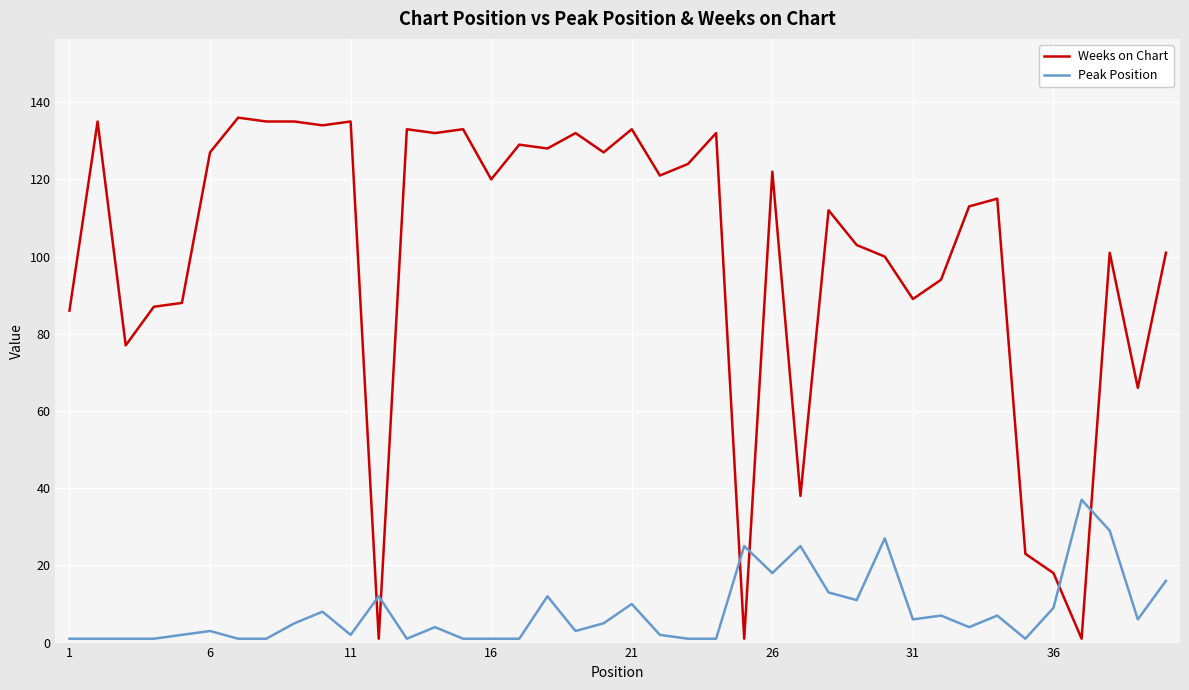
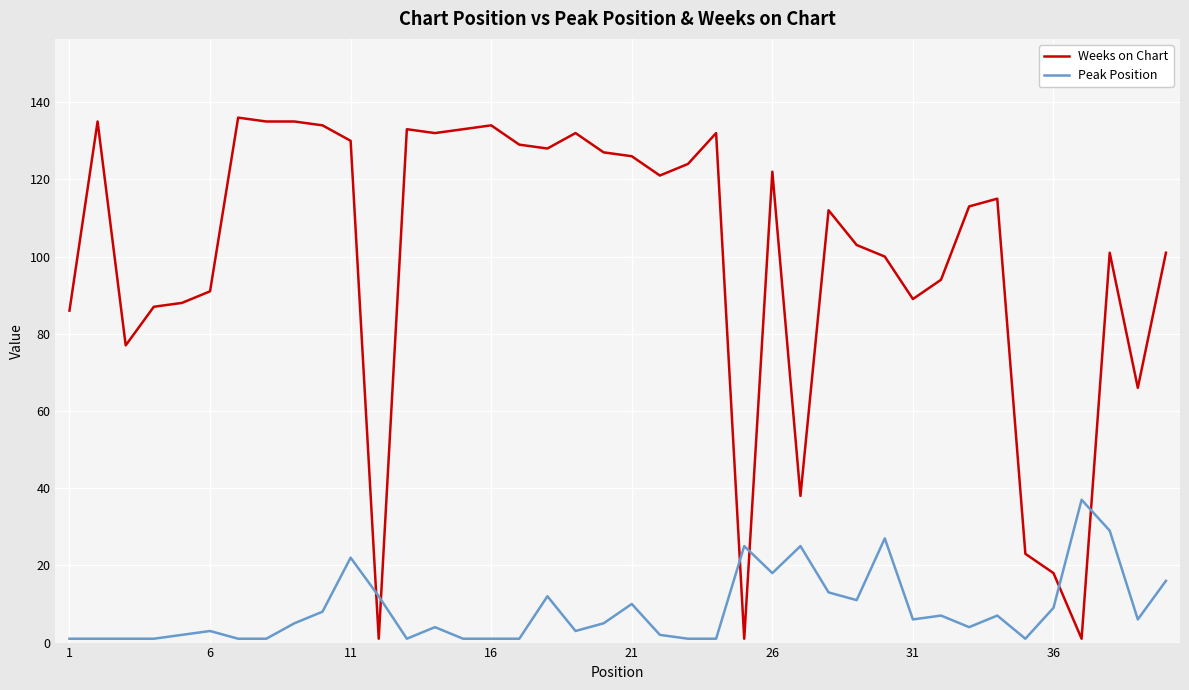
Weeks on Chart, 6: 127 -> 91
Weeks on Chart, 11: 135 -> 130
Peak Position, 11: 2 -> 22
Weeks on Chart, 16: 120 -> 134
Weeks on Chart, 21: 133 -> 126
